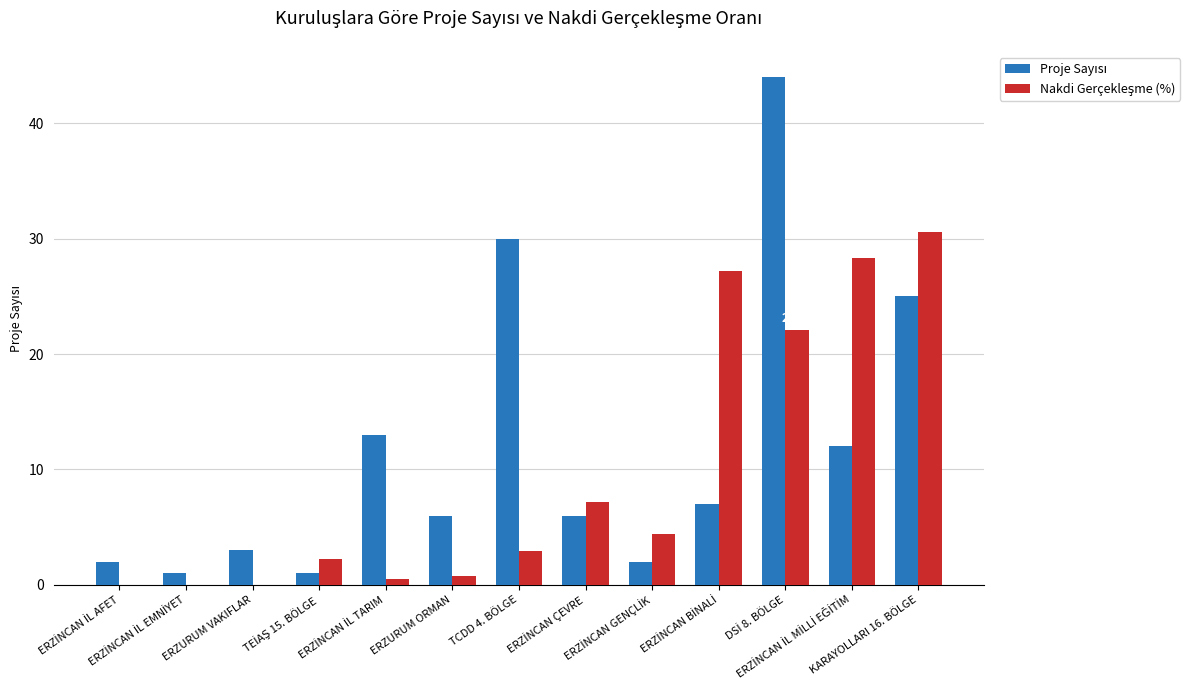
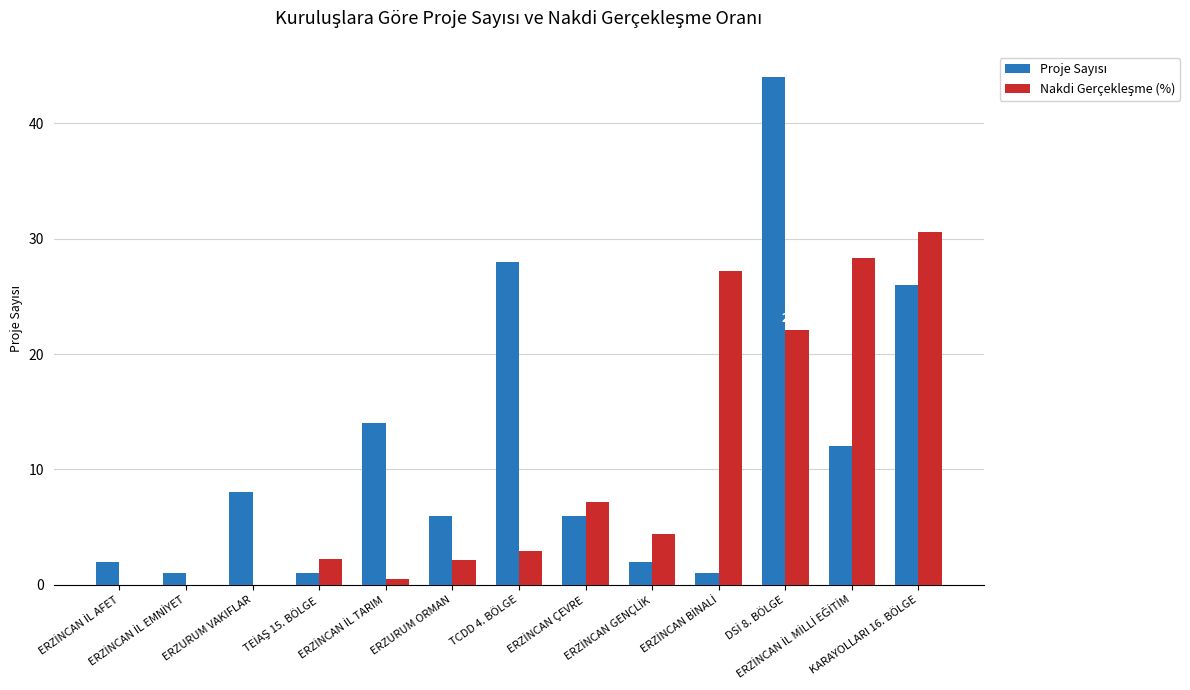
Proje Sayısı, ERZURUM VAKIFLAR: 3 -> 8
Proje Sayısı, ERZİNCAN İL TARIM: 13 -> 14
Nakdi Gerçekleşme (%), ERZURUM ORMAN: 0.7 -> 2.2
Proje Sayısı, TCDD 4. BÖLGE: 30 -> 28
Proje Sayısı, ERZİNCAN BİNALİ: 7 -> 1
Proje Sayısı, KARAYOLLARI 16. BÖLGE: 25 -> 26
